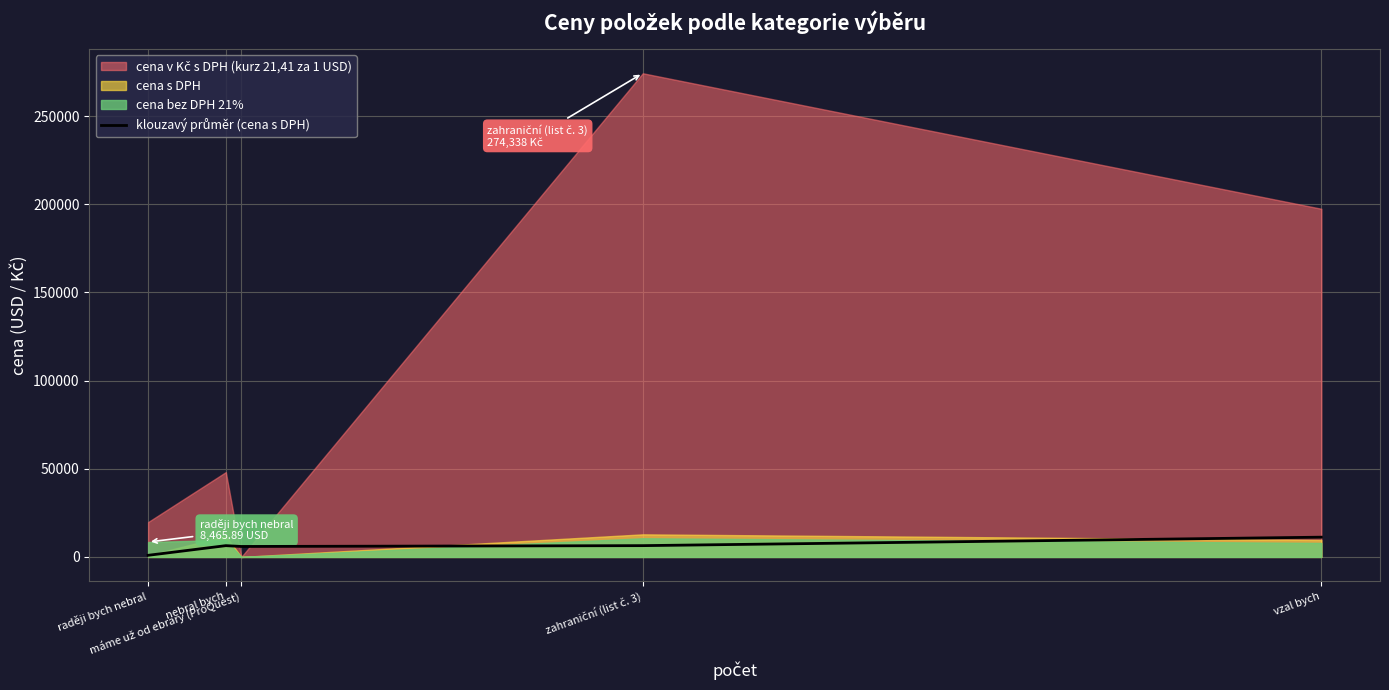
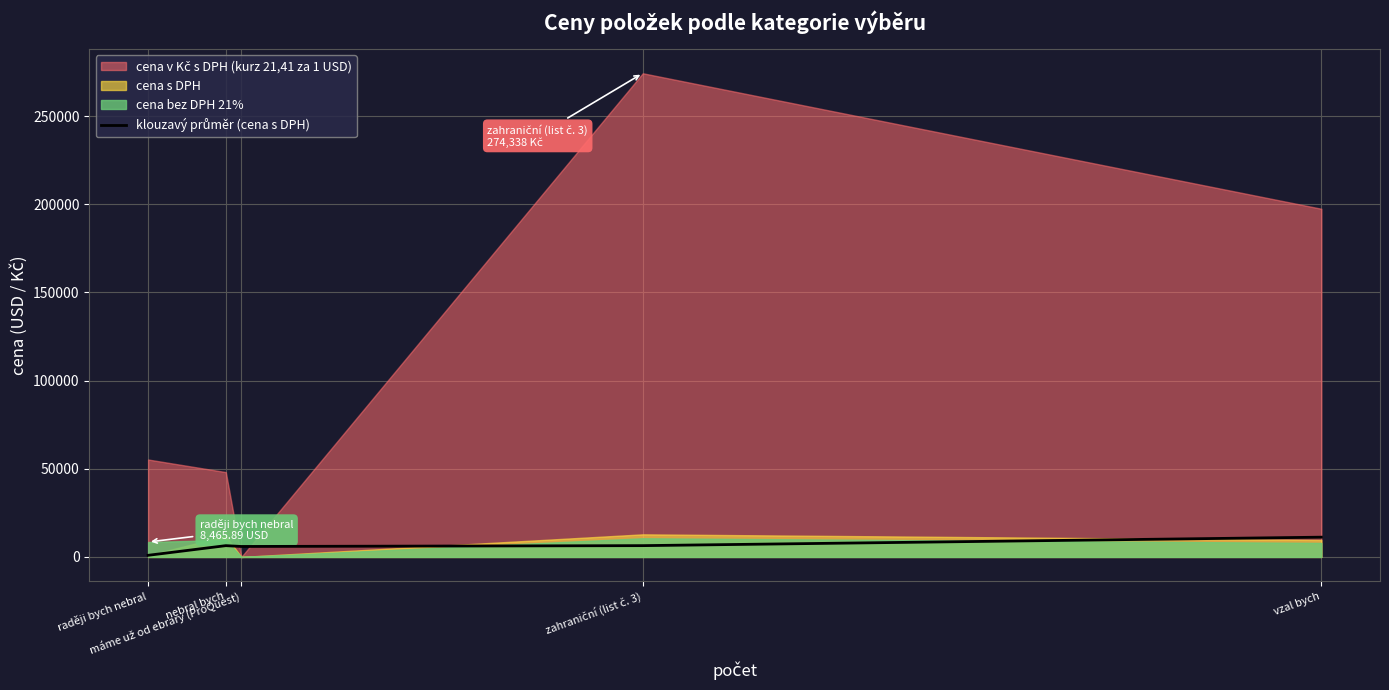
cena v Kč s DPH (kurz 21,41 za 1 USD), raději bych nebral: 20000 -> 55000
